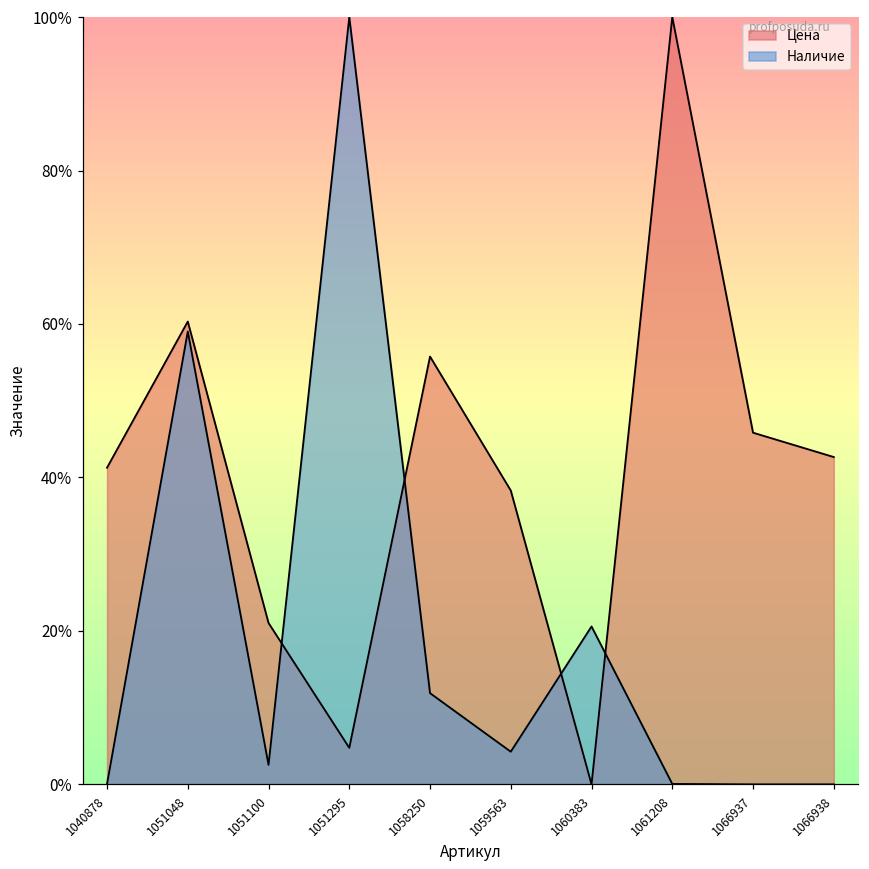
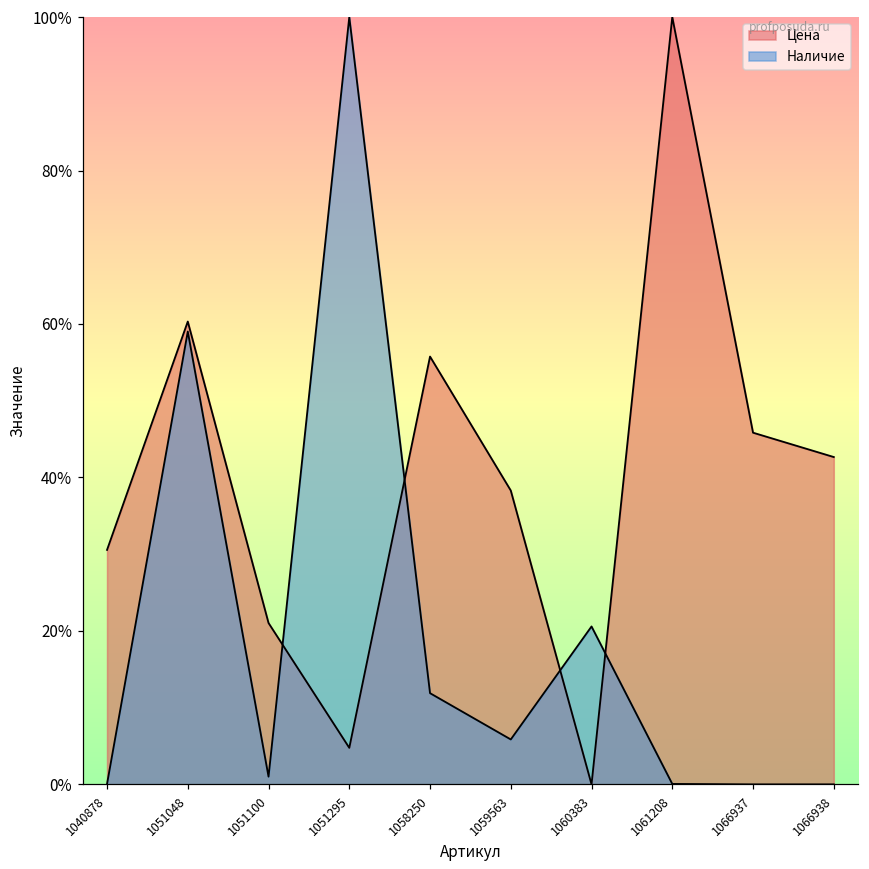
Цена, 1040878: 41% -> 31%
Наличие, 1051100: 3% -> 1%
Наличие, 1059563: 4% -> 6%
